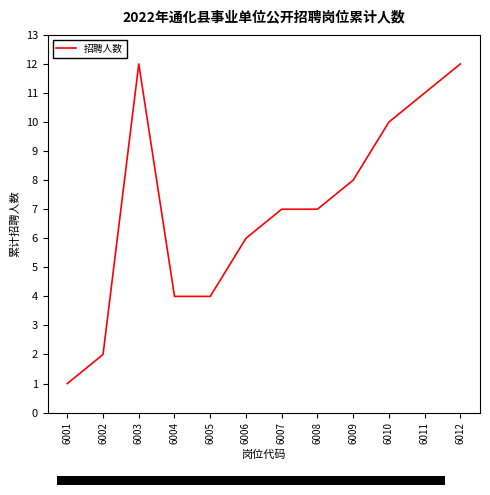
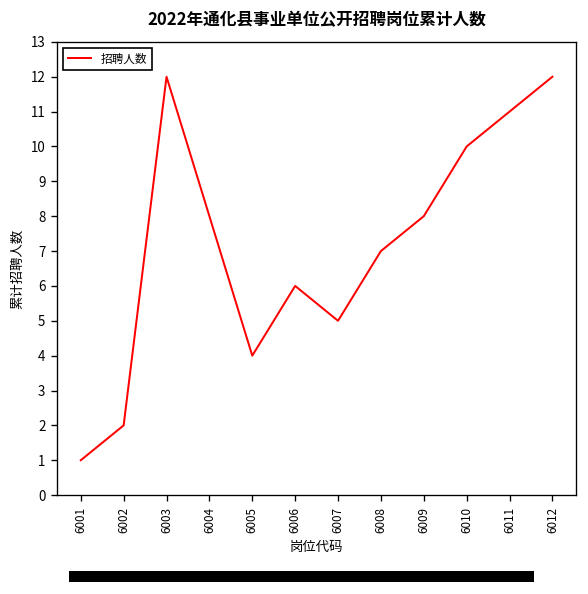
6004: 4 -> 8
6007: 7 -> 5
